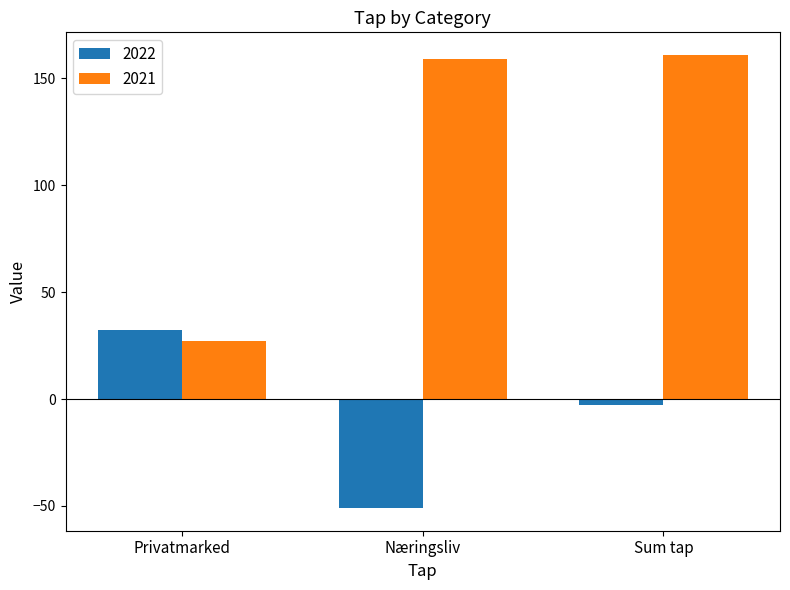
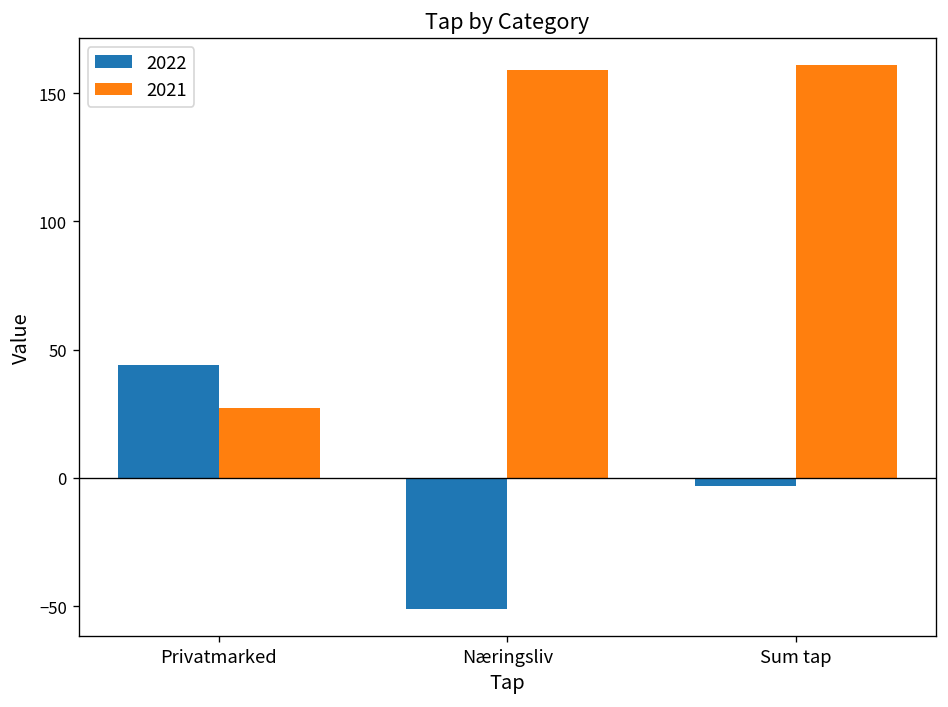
2022, Privatmarked: 32 -> 44
